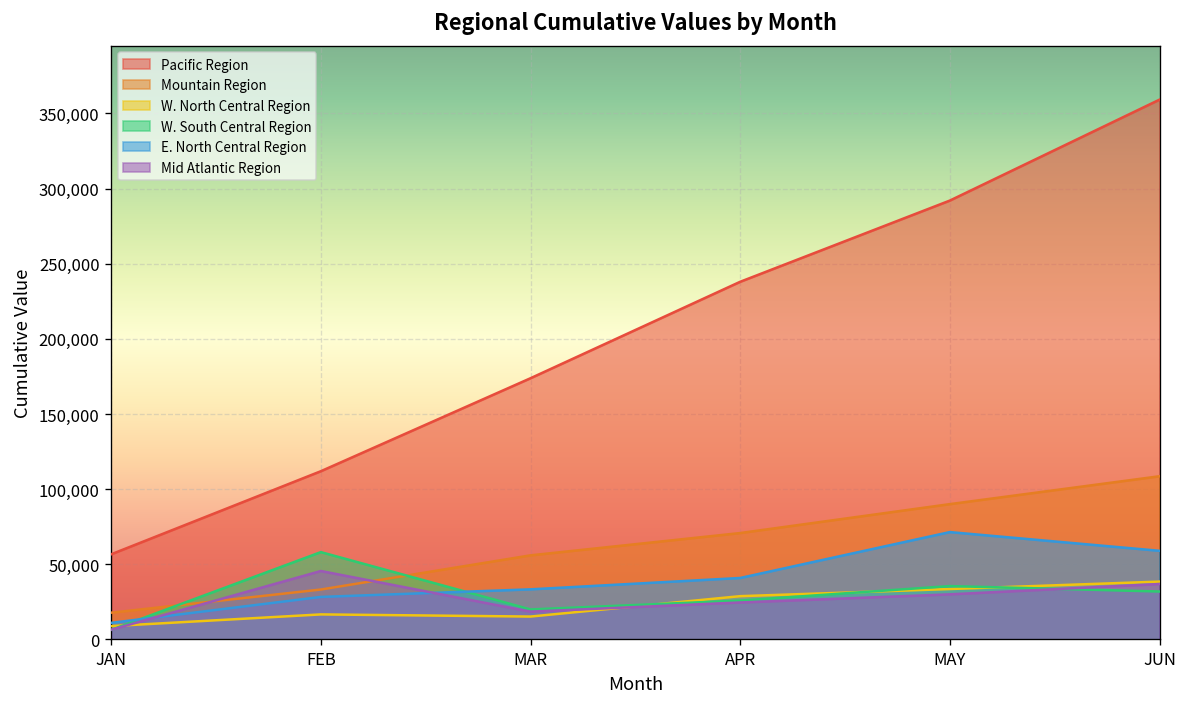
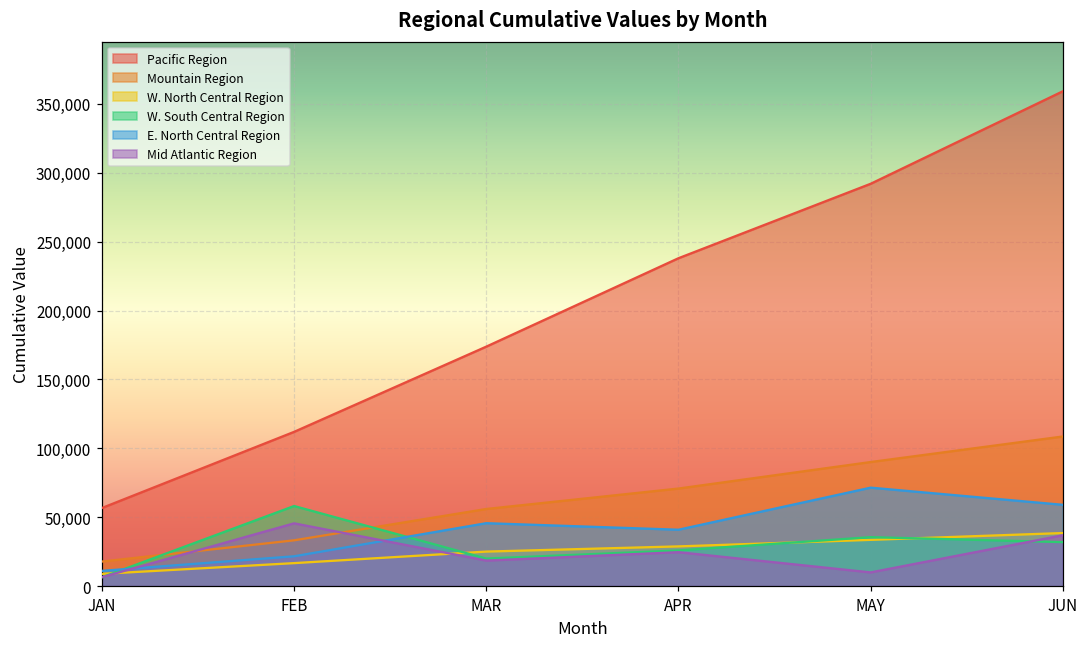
E. North Central Region, FEB: 28,000 -> 22,000
W. North Central Region, MAR: 15,000 -> 25,000
E. North Central Region, MAR: 33,000 -> 46,000
Mid Atlantic Region, MAY: 30,000 -> 10,000
